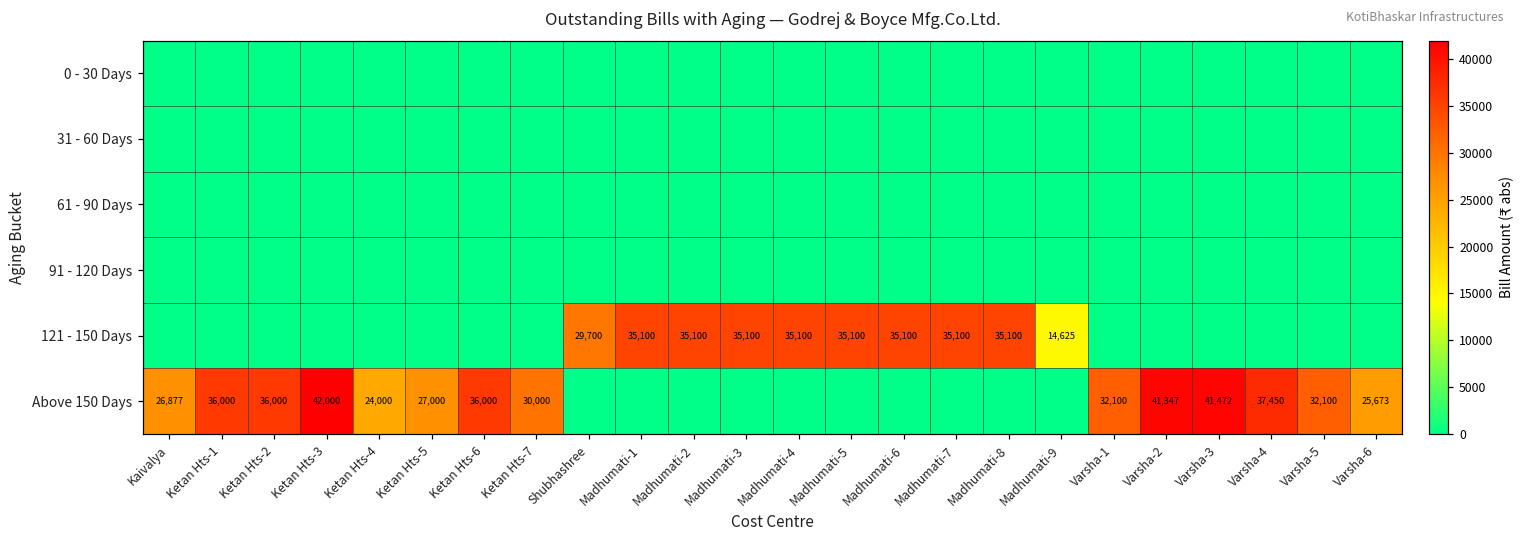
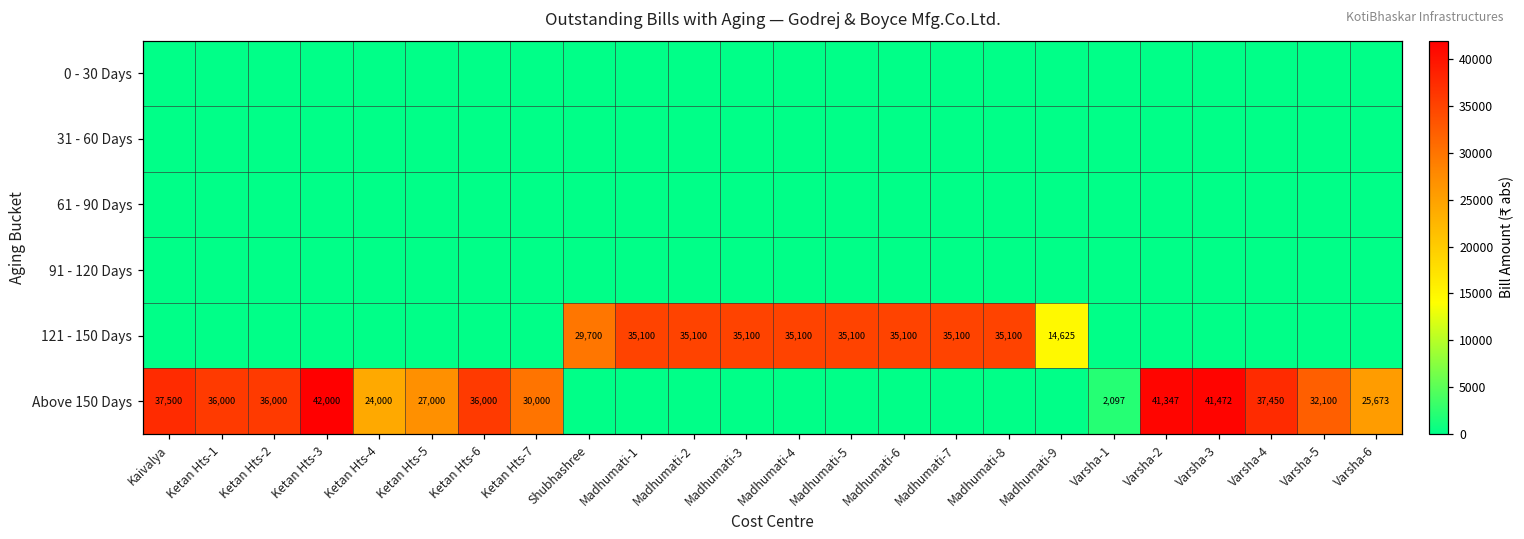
Above 150 Days, Kaivalya: 26,877 -> 37,500
Above 150 Days, Varsha-1: 32,100 -> 2,097
